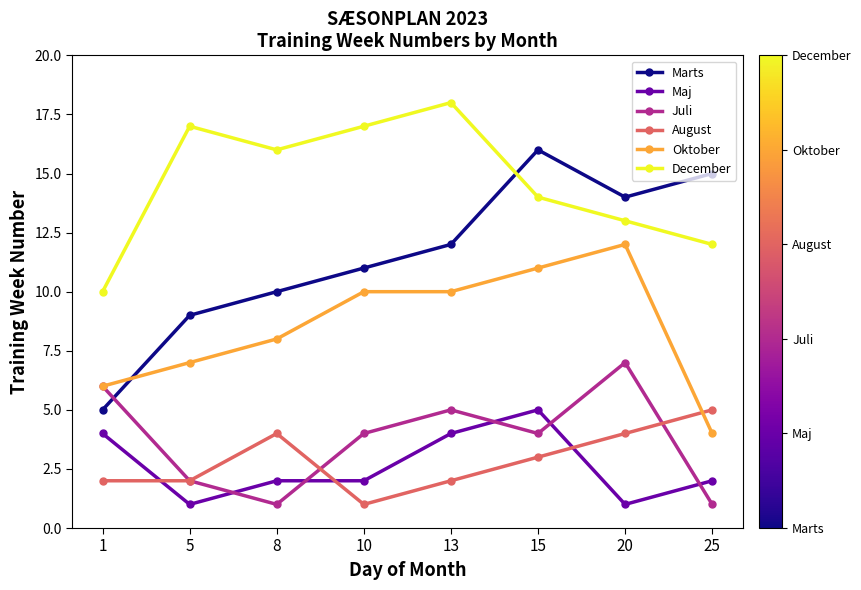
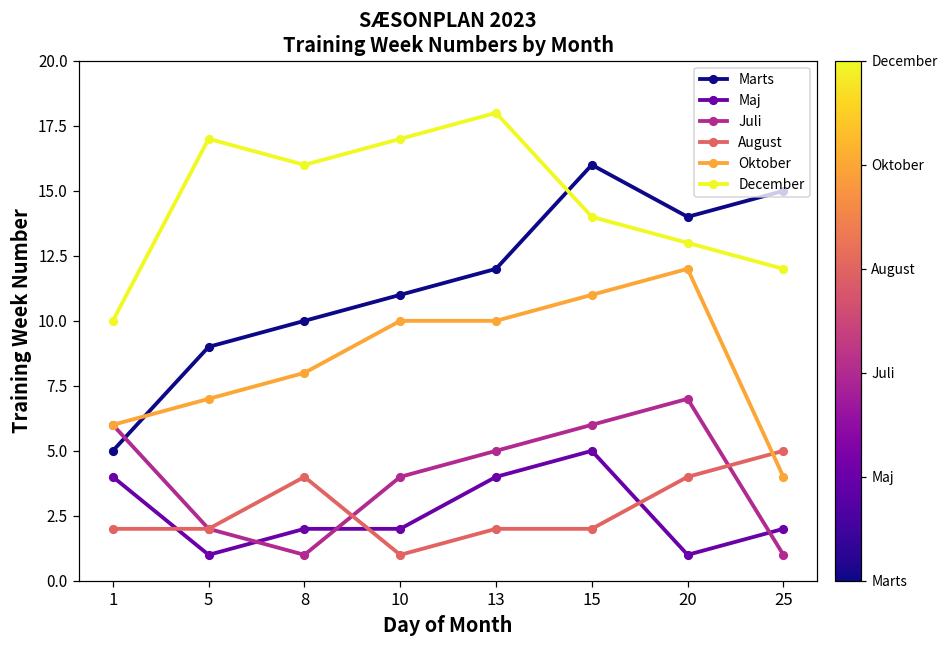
Juli, 15: 4 -> 6
August, 15: 3 -> 2
